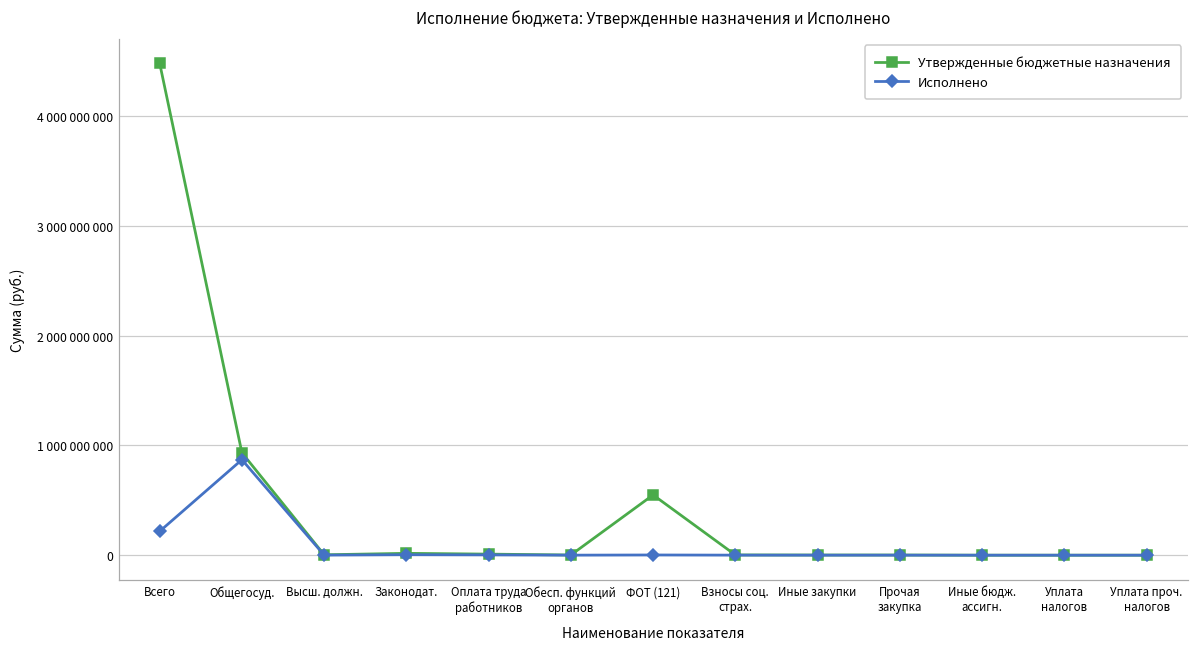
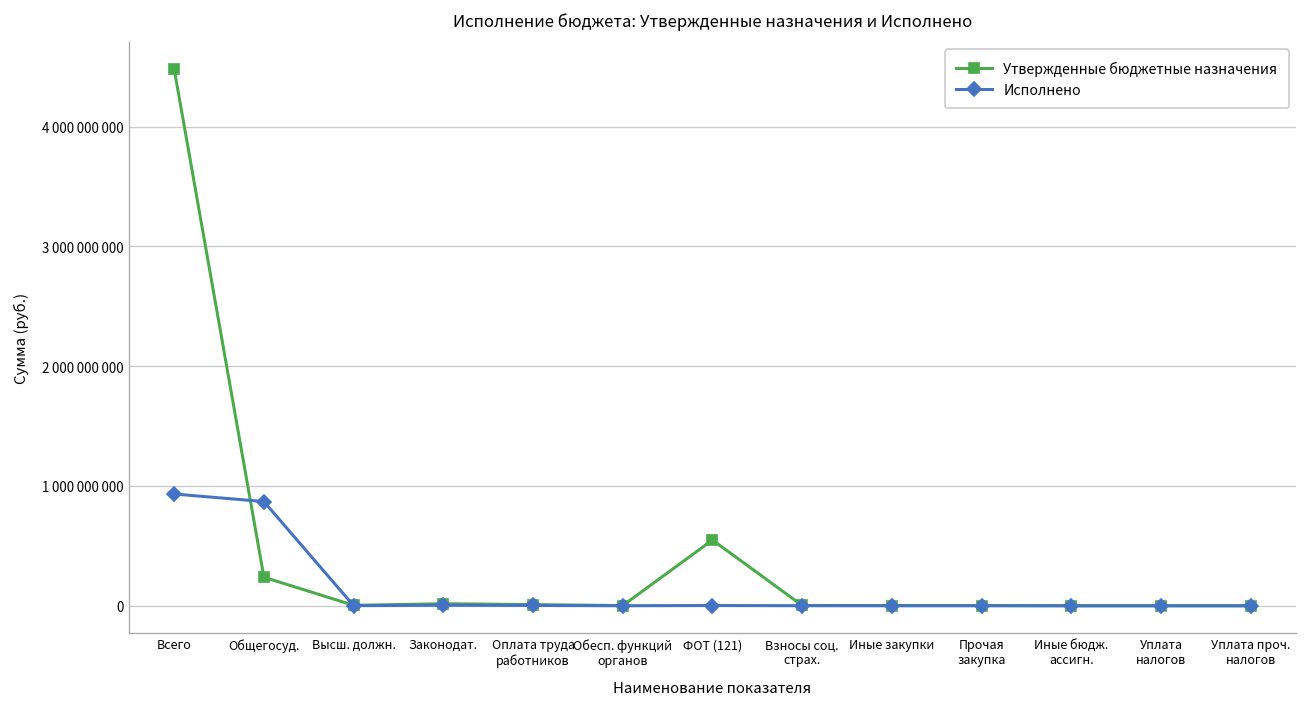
Исполнено, Всего: 200000000 -> 900000000
Утвержденные бюджетные назначения, Общегосуд.: 900000000 -> 200000000
